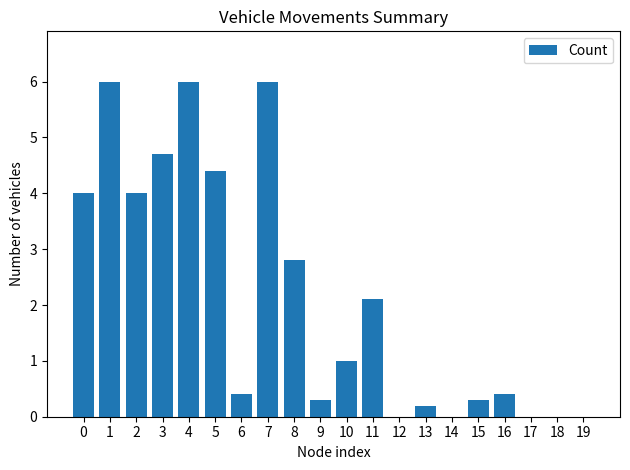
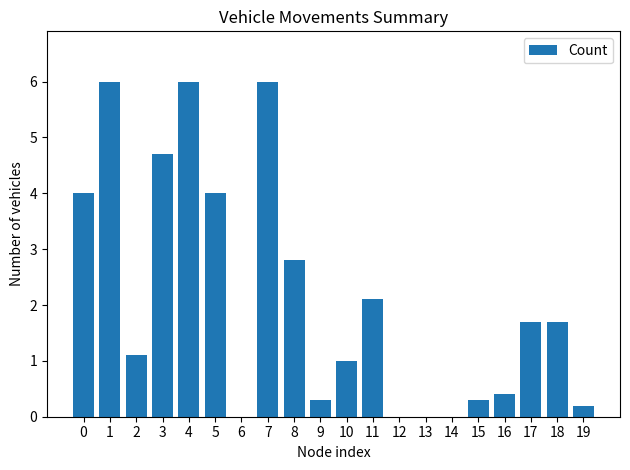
2: 4.0 -> 1.1
5: 4.4 -> 4.0
6: 0.4 -> 0.0
13: 0.2 -> 0.0
17: 0.0 -> 1.7
18: 0.0 -> 1.7
19: 0.0 -> 0.2
